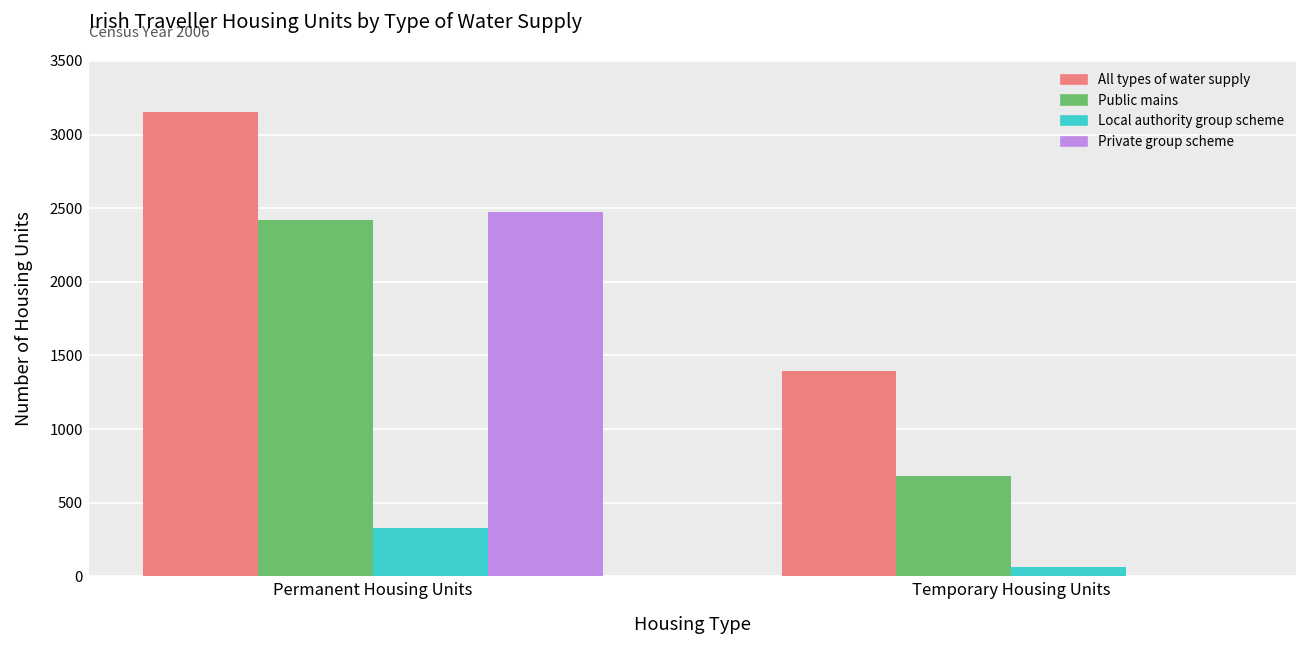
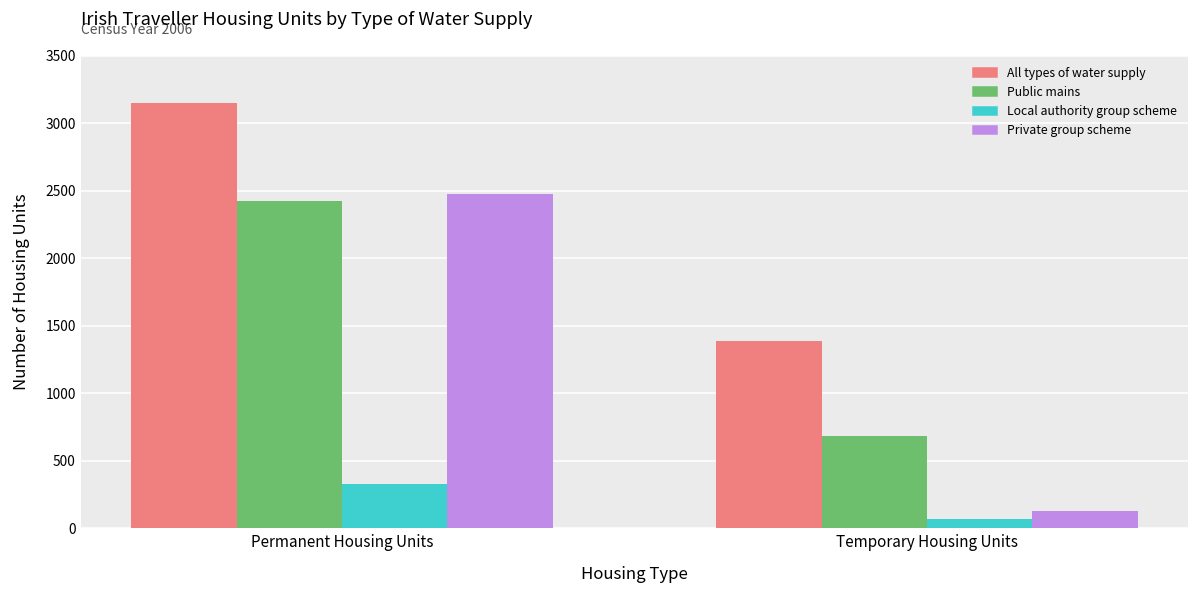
Private group scheme, Temporary Housing Units: 0 -> 130
